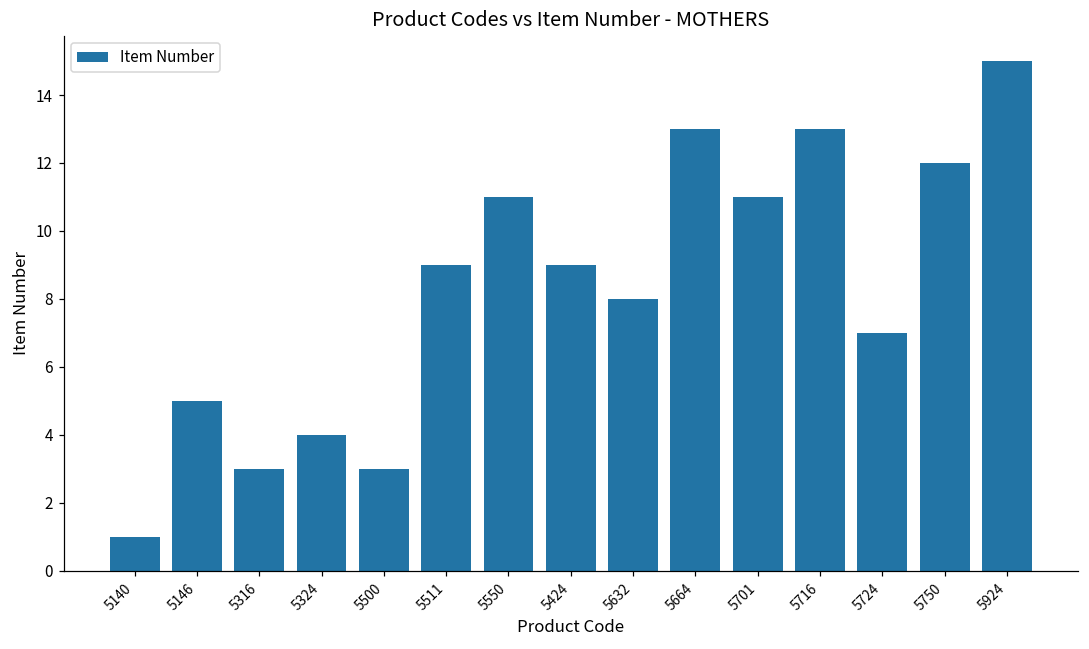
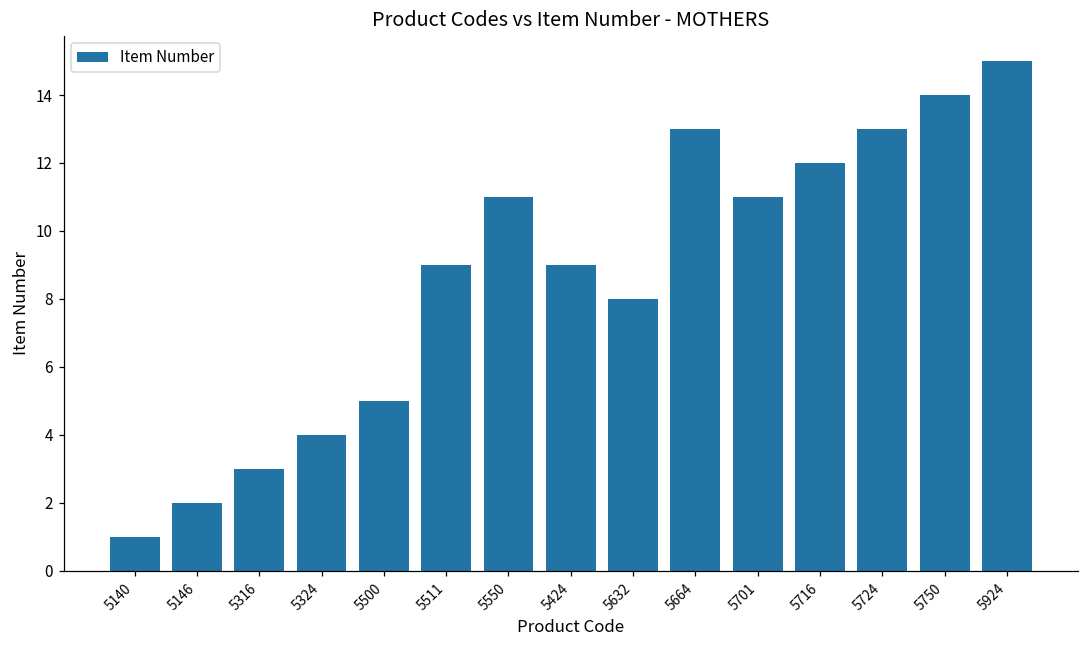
5146: 5 -> 2
5500: 3 -> 5
5716: 13 -> 12
5724: 7 -> 13
5750: 12 -> 14
